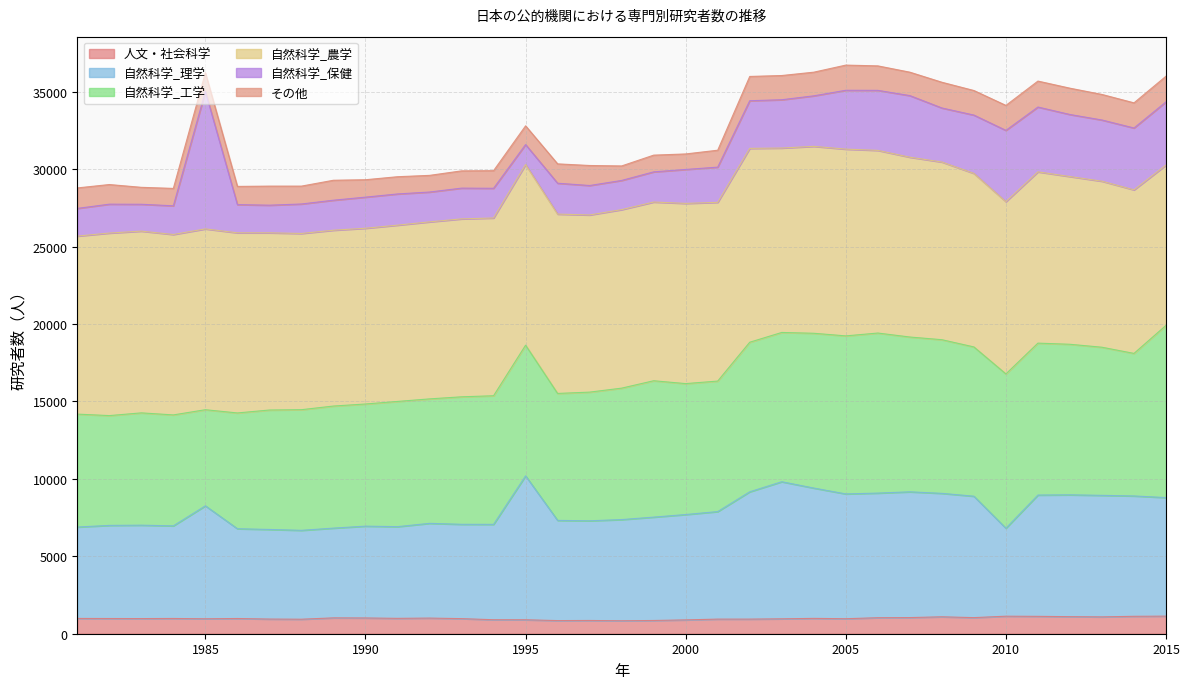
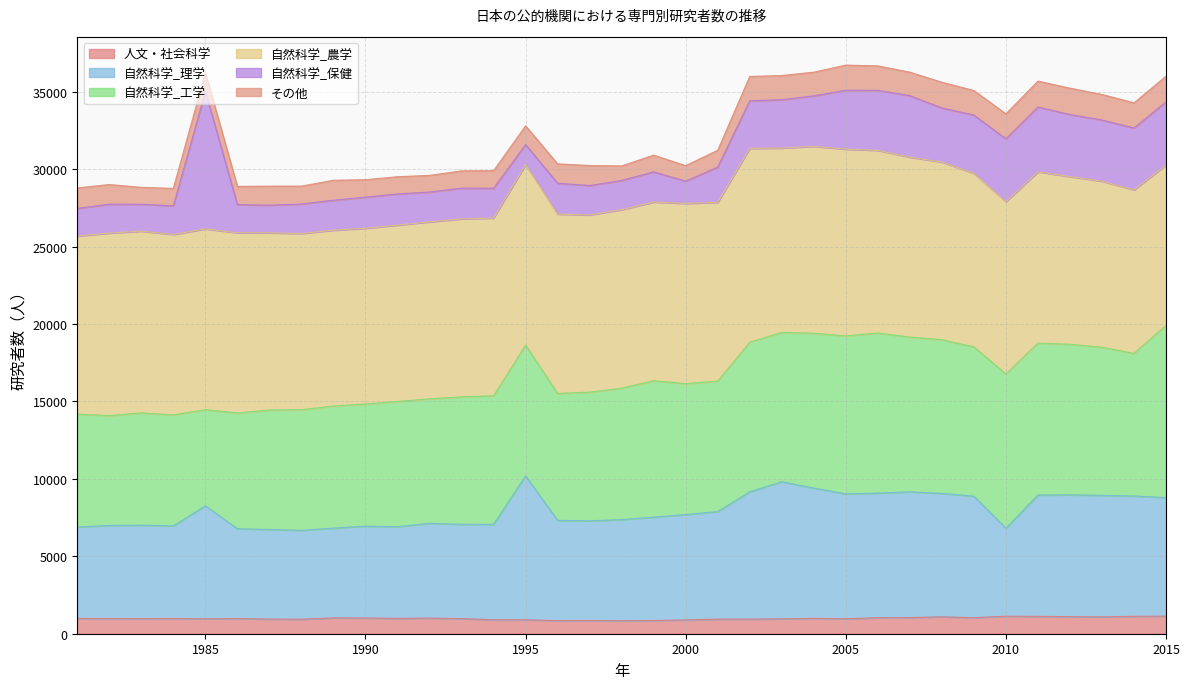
自然科学_保健, 2000: 2200 -> 1400
自然科学_保健, 2010: 4600 -> 4100
